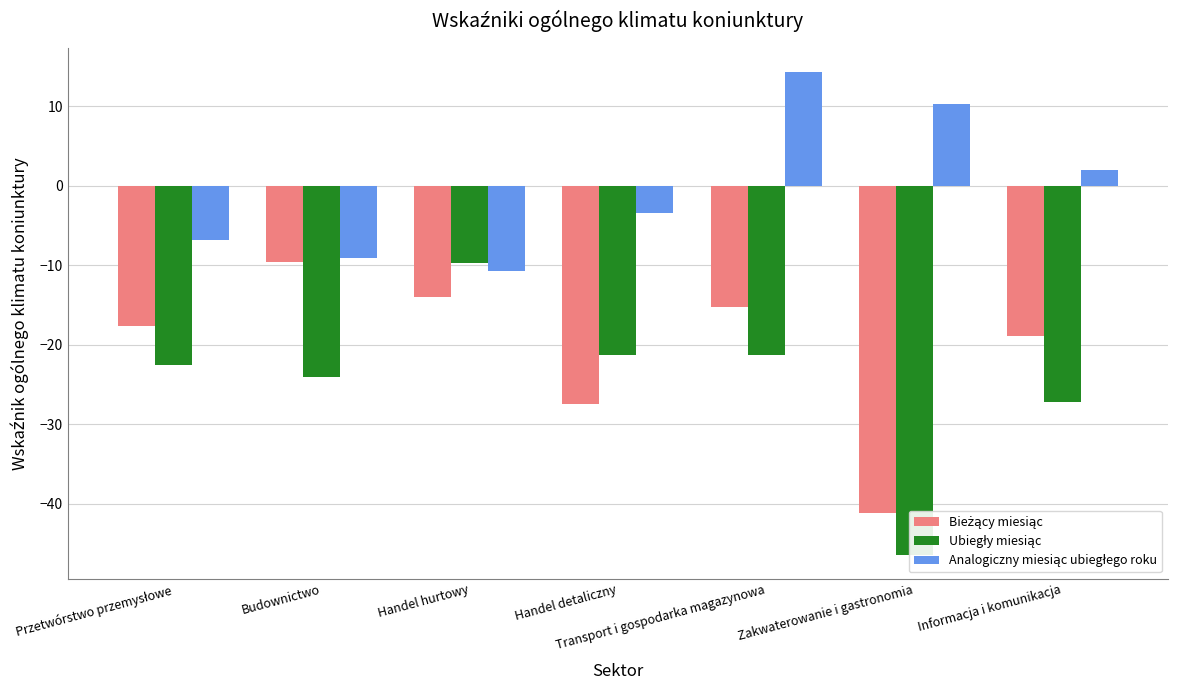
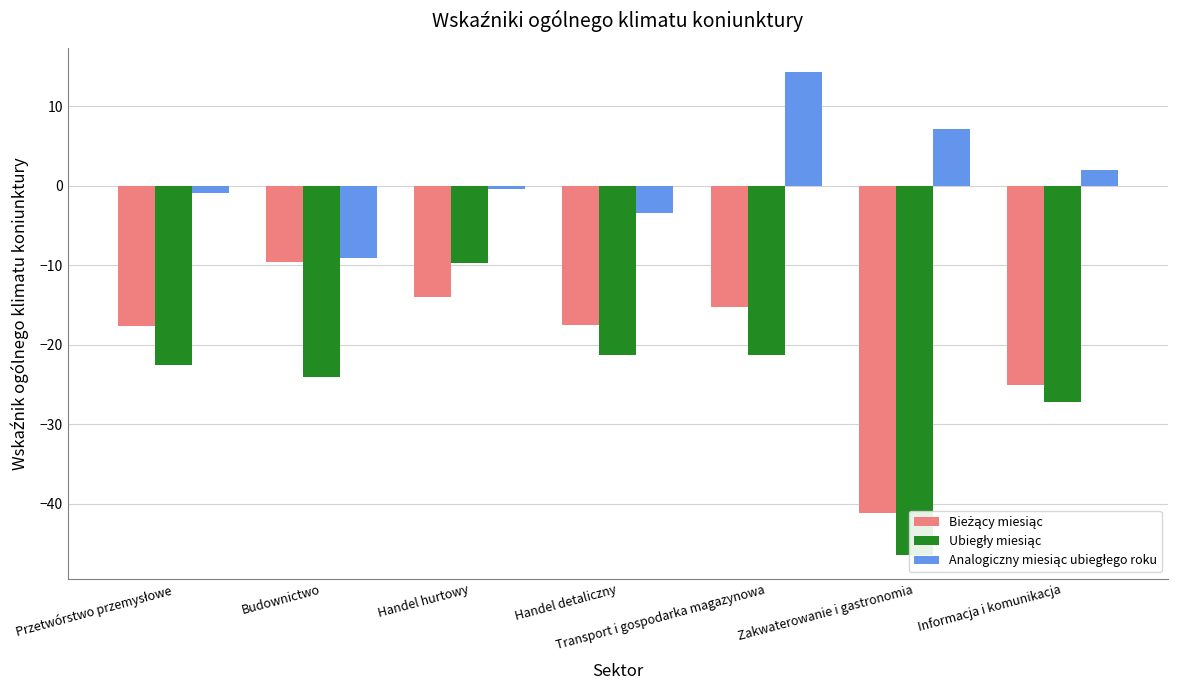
Analogiczny miesiąc ubiegłego roku, Przetwórstwo przemysłowe: -7 -> -1
Analogiczny miesiąc ubiegłego roku, Handel hurtowy: -11 -> 0
Bieżący miesiąc, Handel detaliczny: -28 -> -18
Analogiczny miesiąc ubiegłego roku, Zakwaterowanie i gastronomia: 10 -> 7
Bieżący miesiąc, Informacja i komunikacja: -19 -> -25
